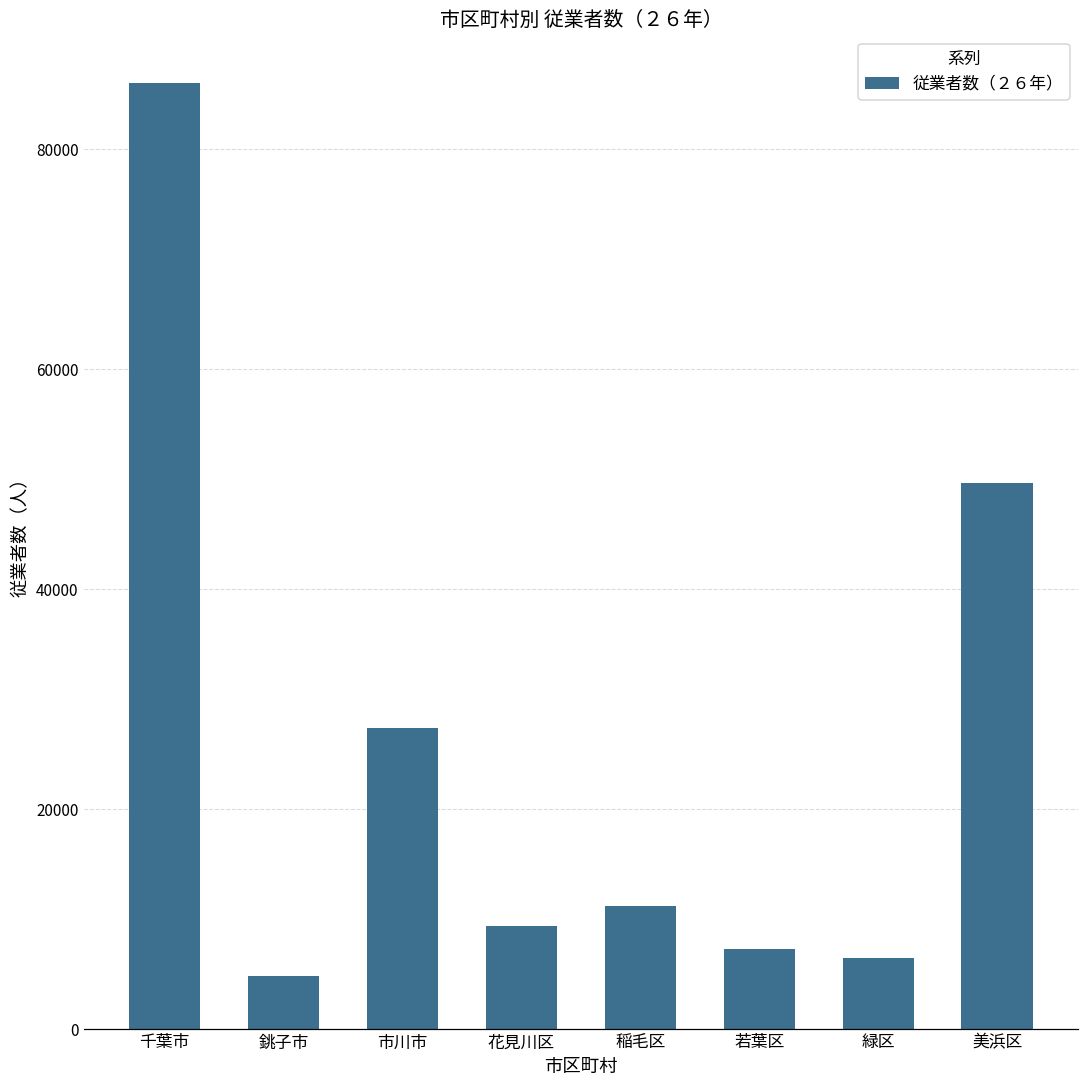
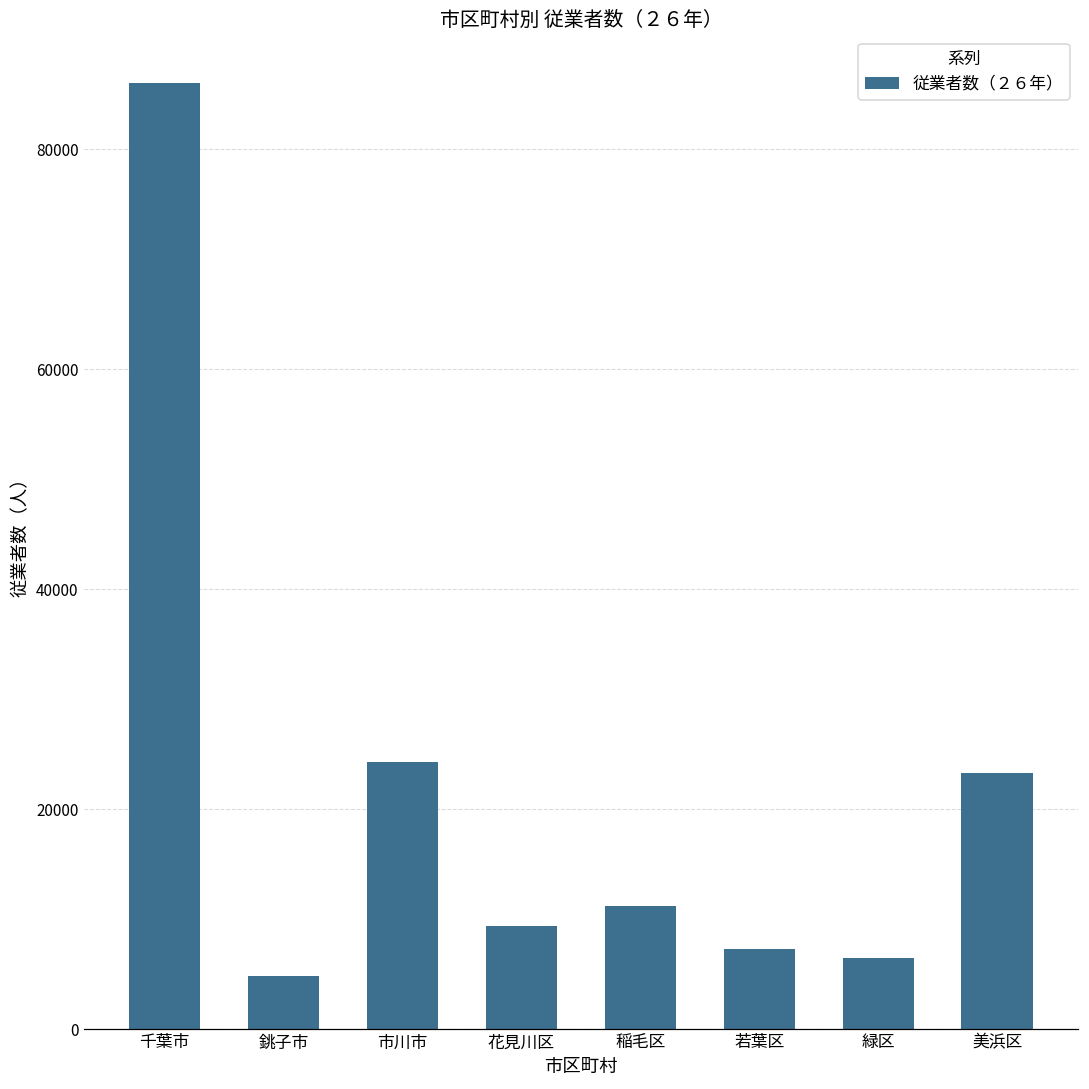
市川市: 27000 -> 24000
美浜区: 50000 -> 23000
